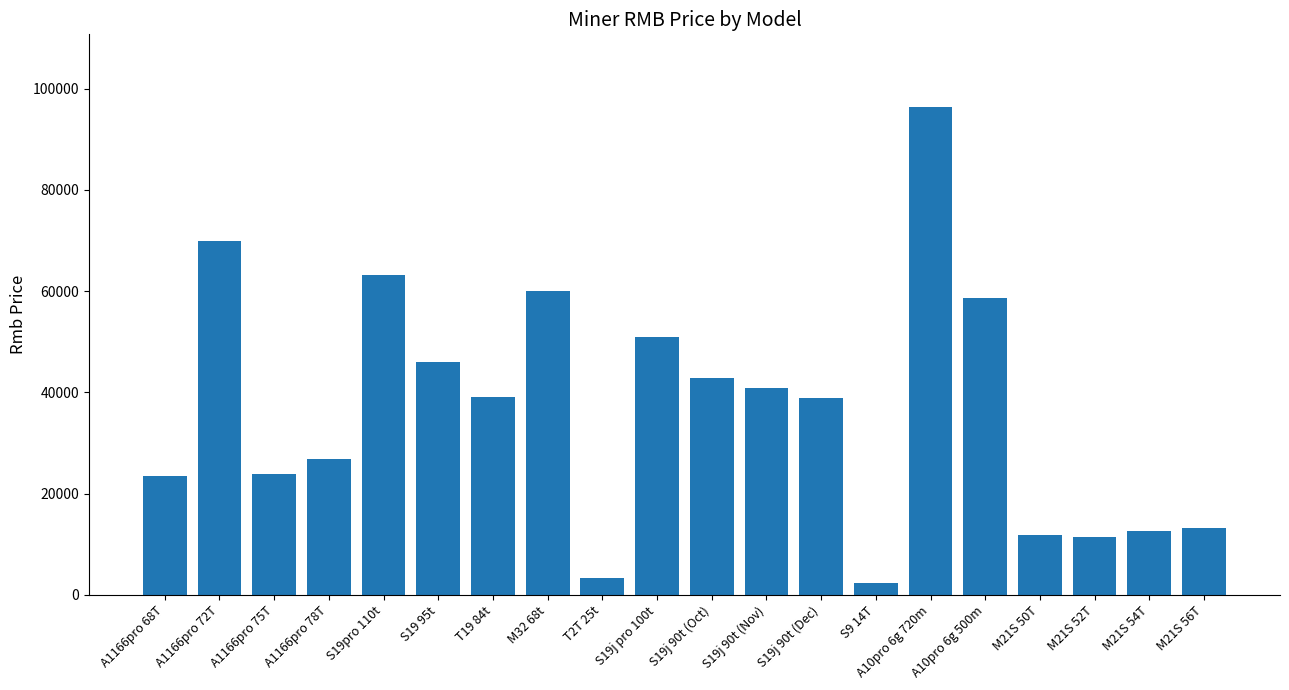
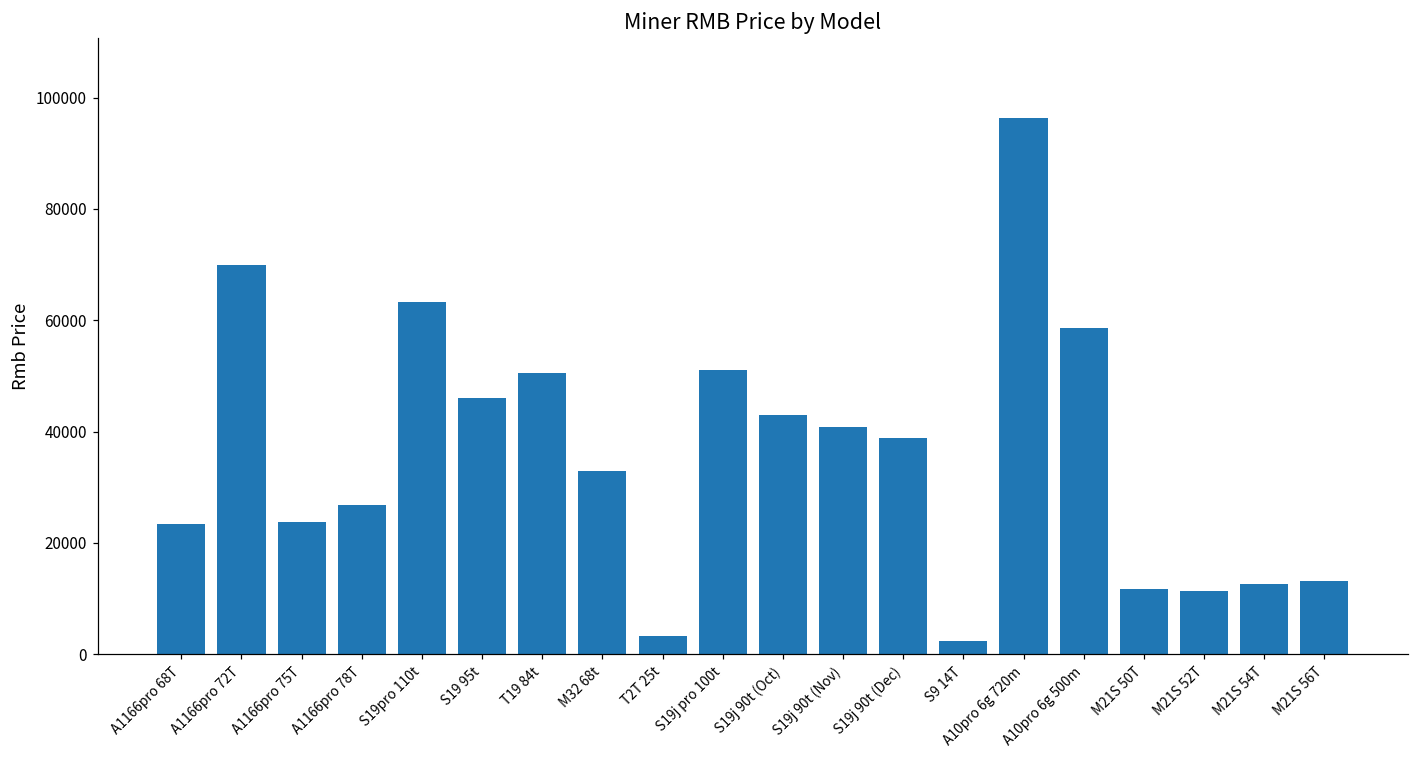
T19 84t: 39000 -> 51000
M32 68t: 60000 -> 33000
